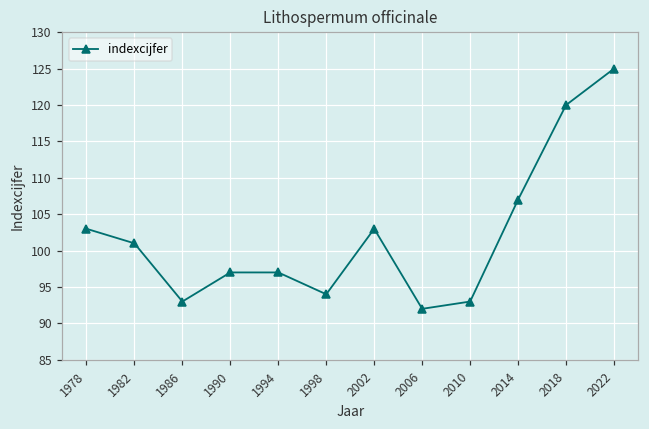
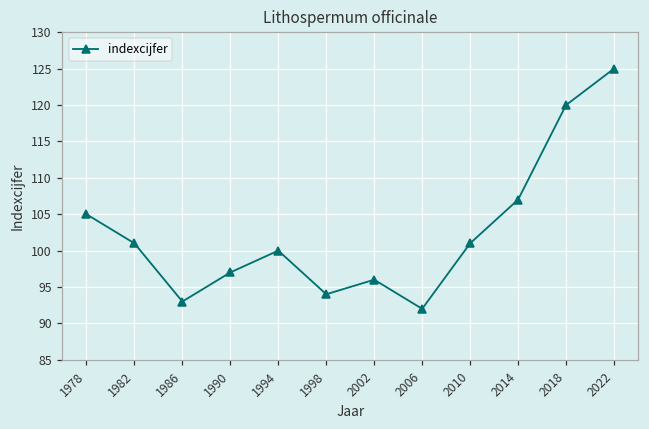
1978: 103 -> 105
1994: 97 -> 100
2002: 103 -> 96
2010: 93 -> 101
